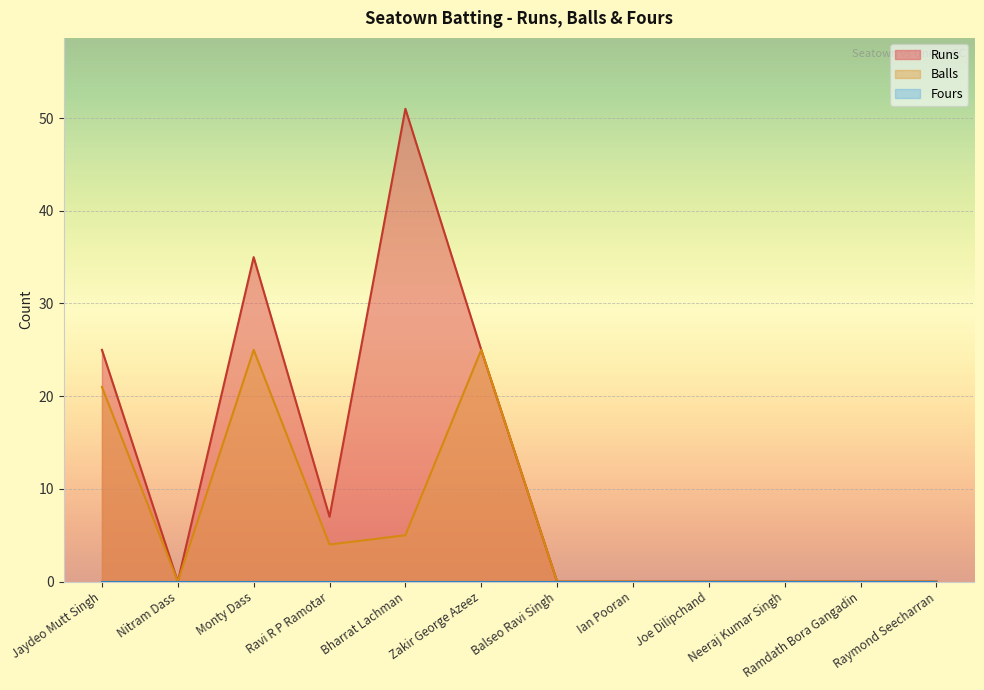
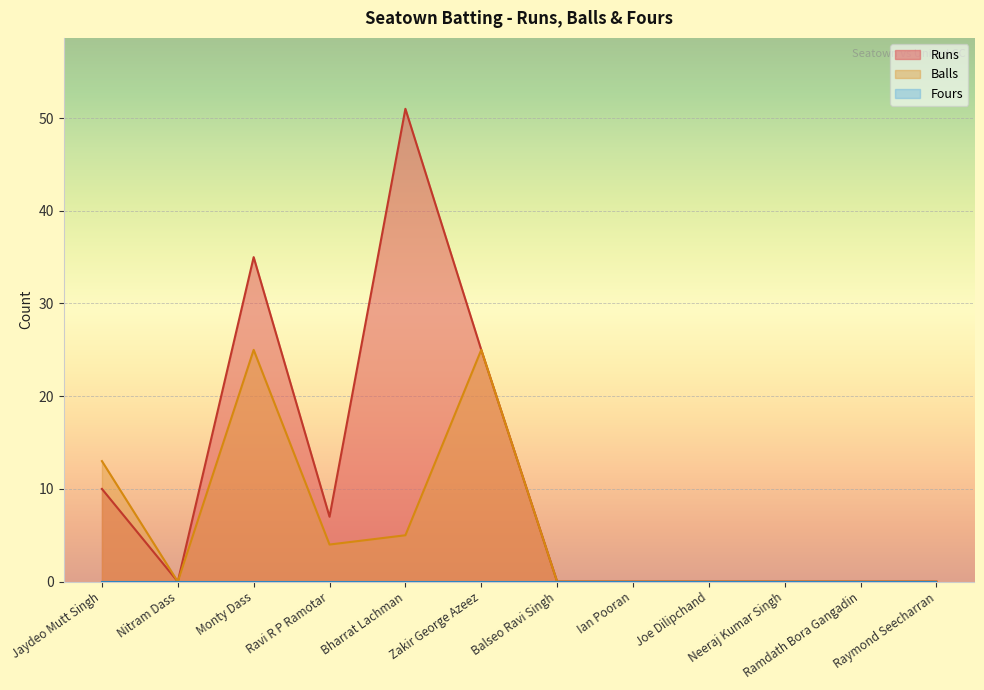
Runs, Jaydeo Mutt Singh: 25 -> 10
Balls, Jaydeo Mutt Singh: 21 -> 13
